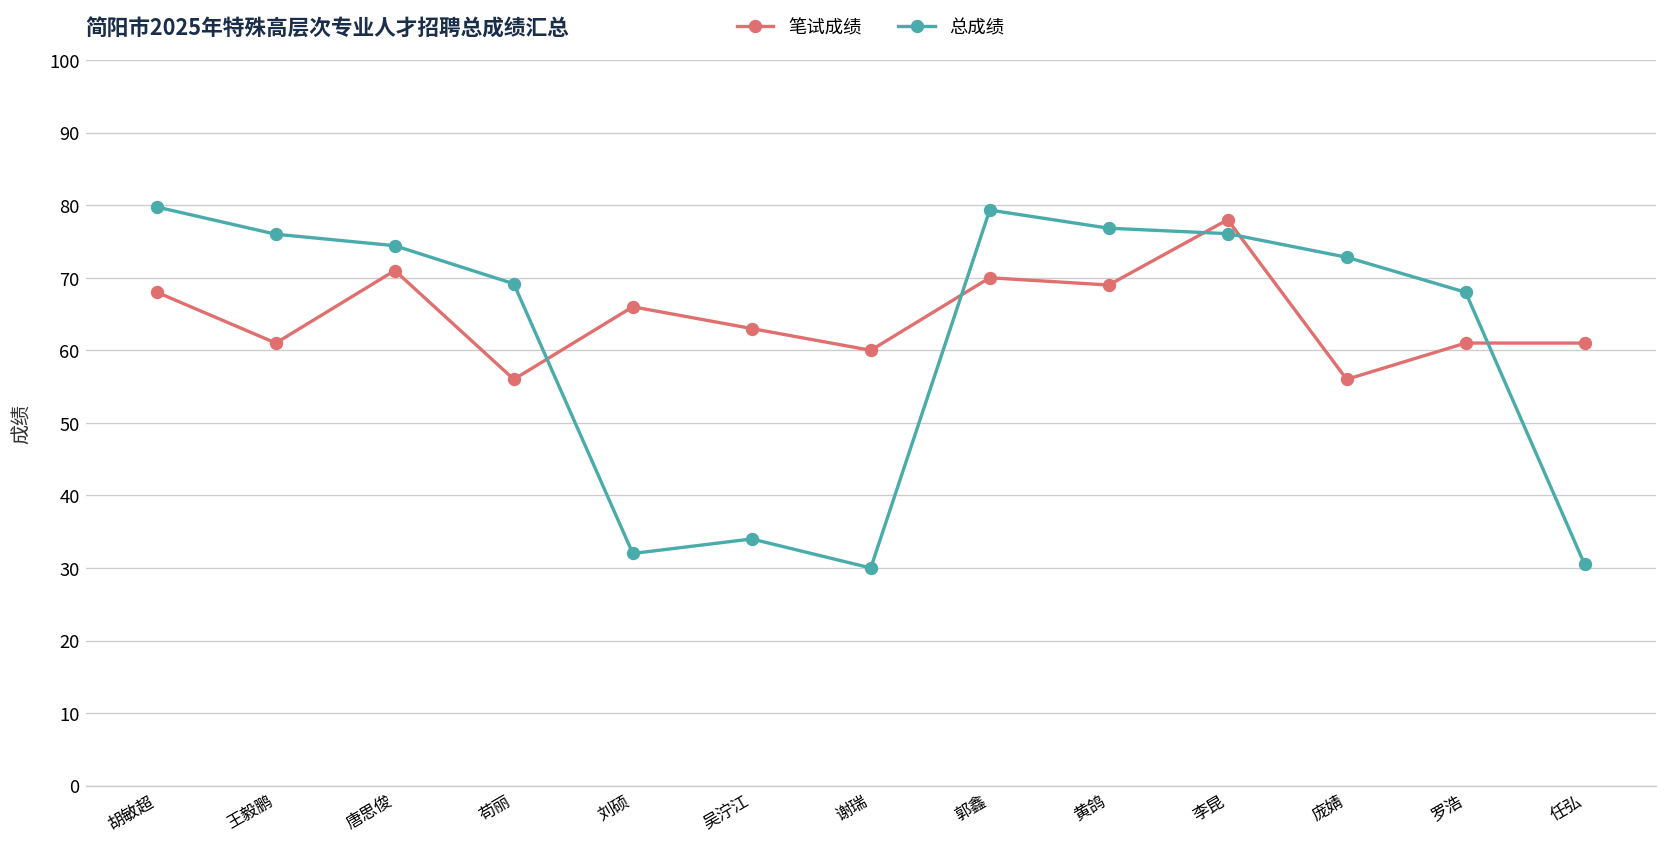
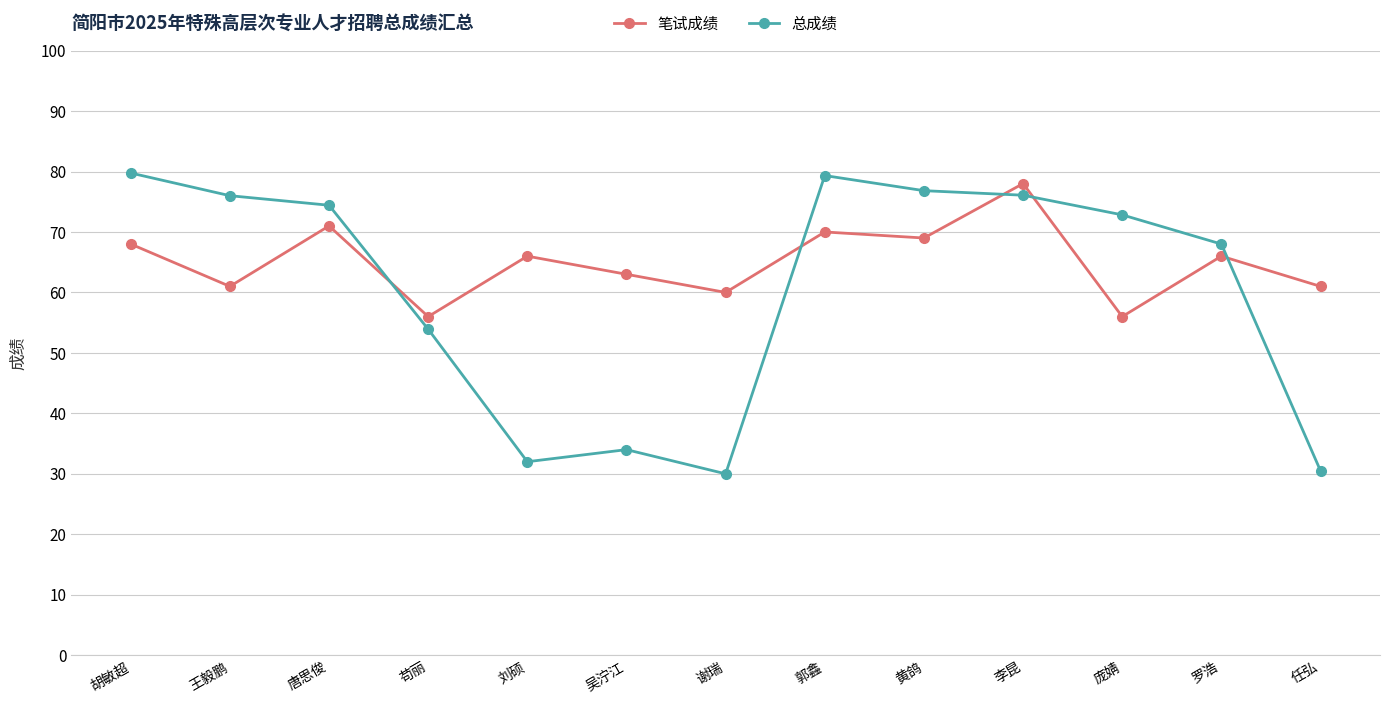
总成绩, 苟丽: 69 -> 54
笔试成绩, 罗浩: 61 -> 66
